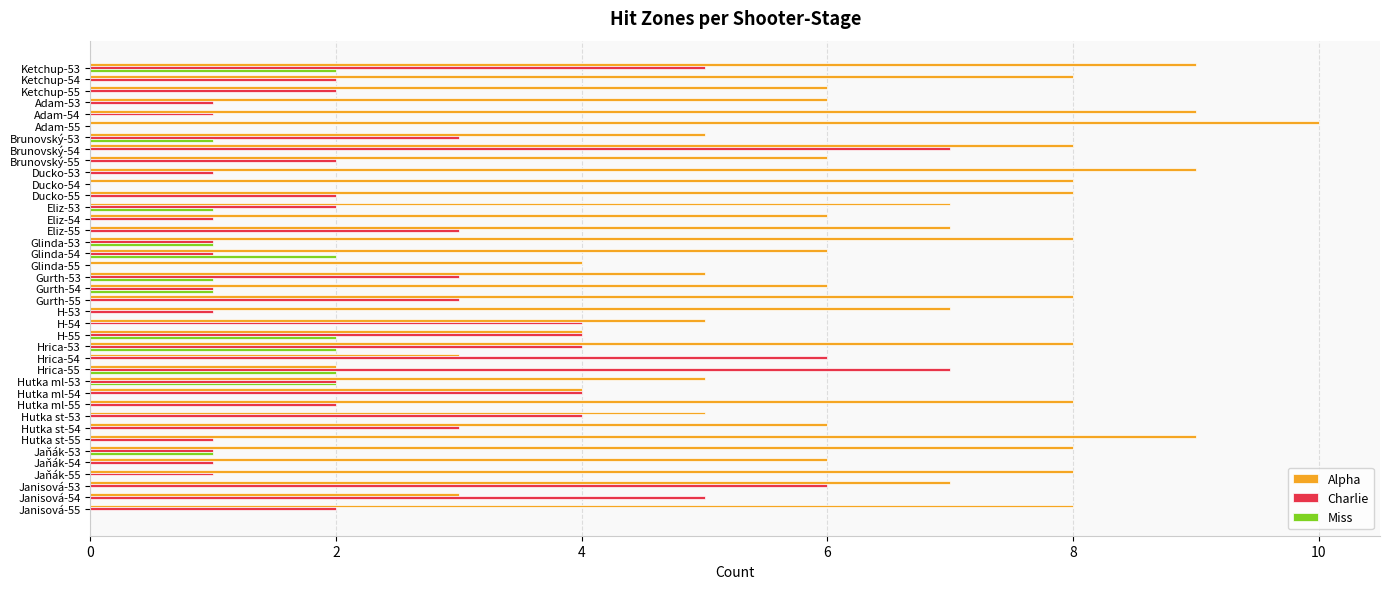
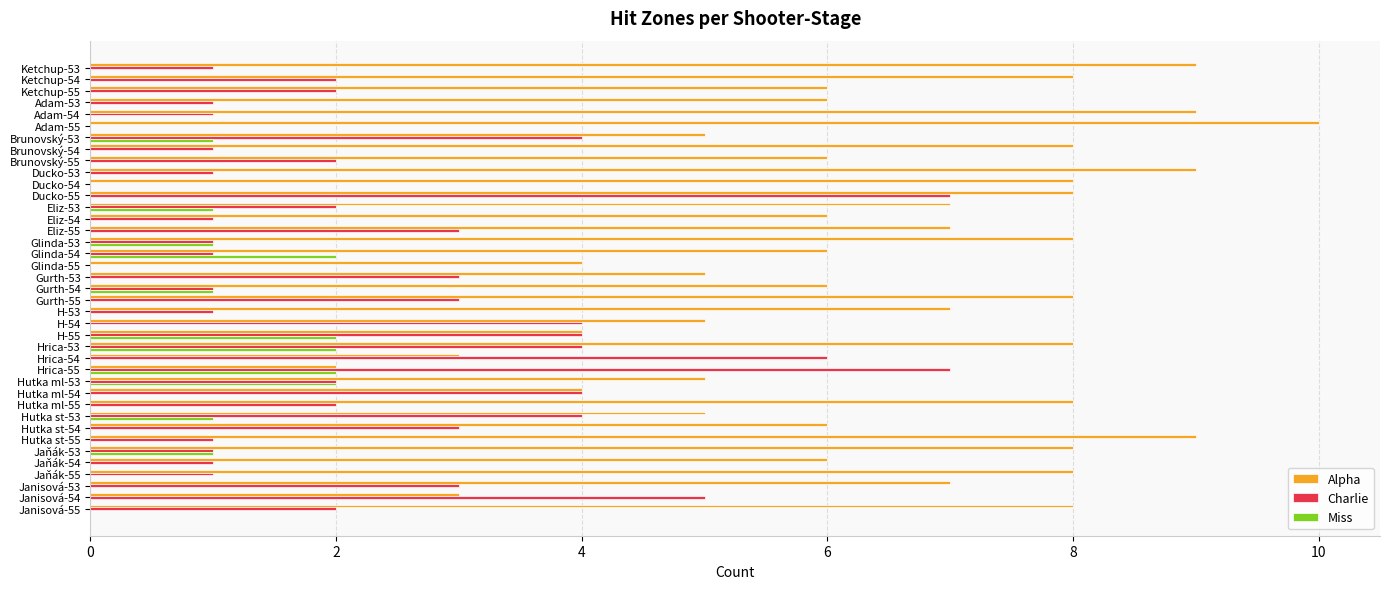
Charlie, Ketchup-53: 5 -> 1
Miss, Ketchup-53: 2 -> 0
Charlie, Brunovský-53: 3 -> 4
Charlie, Brunovský-54: 7 -> 1
Charlie, Ducko-55: 2 -> 7
Miss, Gurth-53: 1 -> 0
Miss, Hutka st-53: 0 -> 1
Charlie, Janisová-53: 6 -> 3
